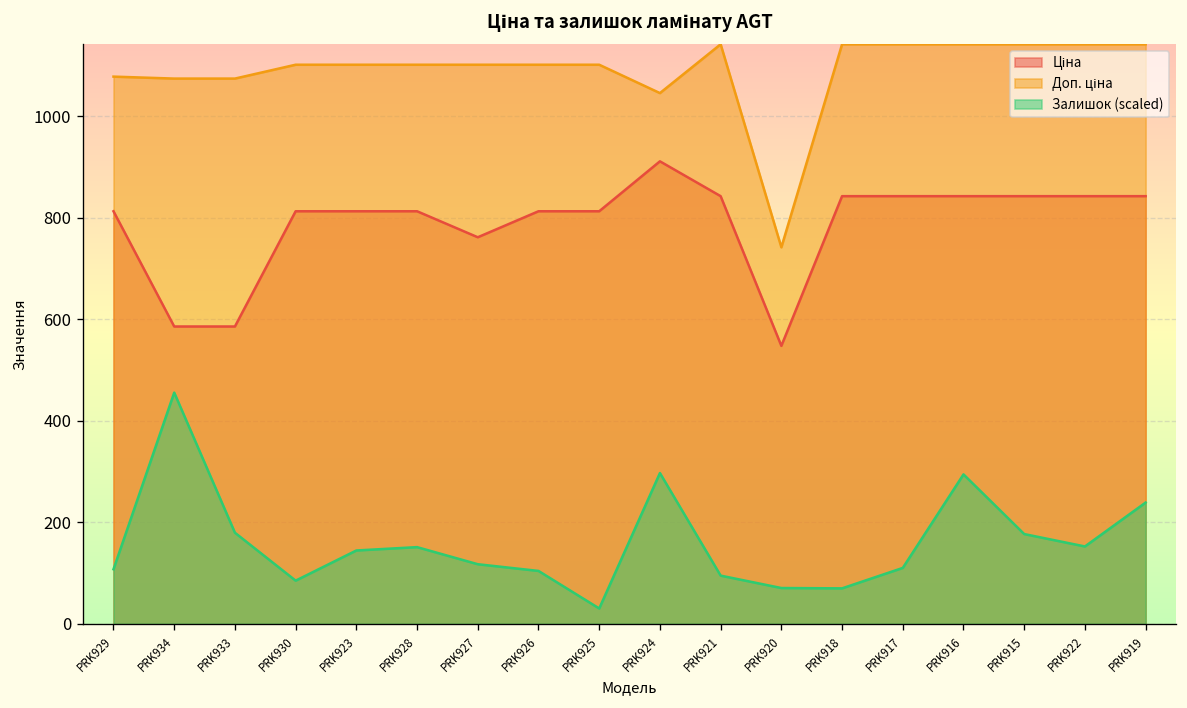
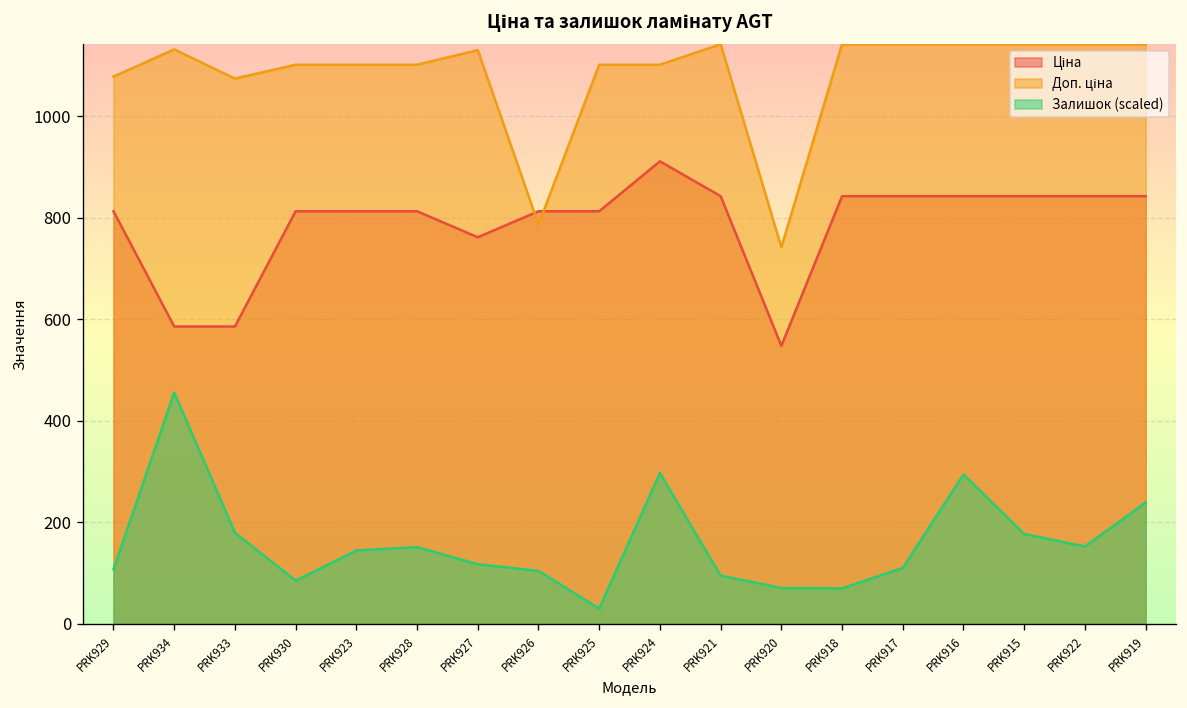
Доп. ціна, PRK934: 1070 -> 1130
Доп. ціна, PRK927: 1100 -> 1130
Доп. ціна, PRK926: 1100 -> 790
Доп. ціна, PRK924: 1050 -> 1100
